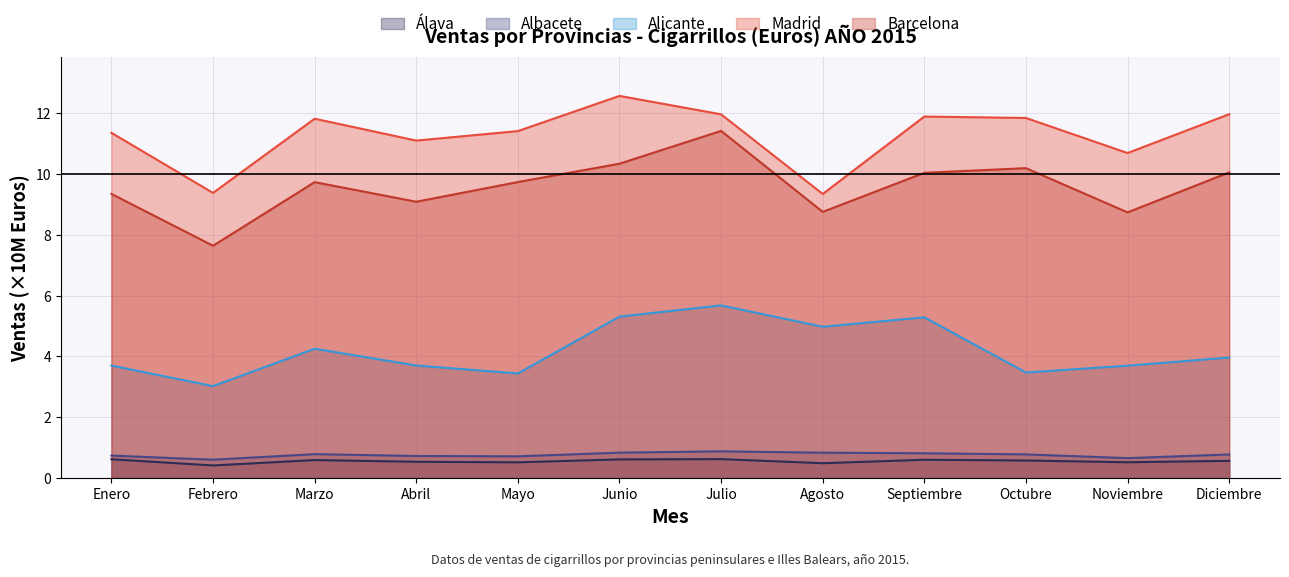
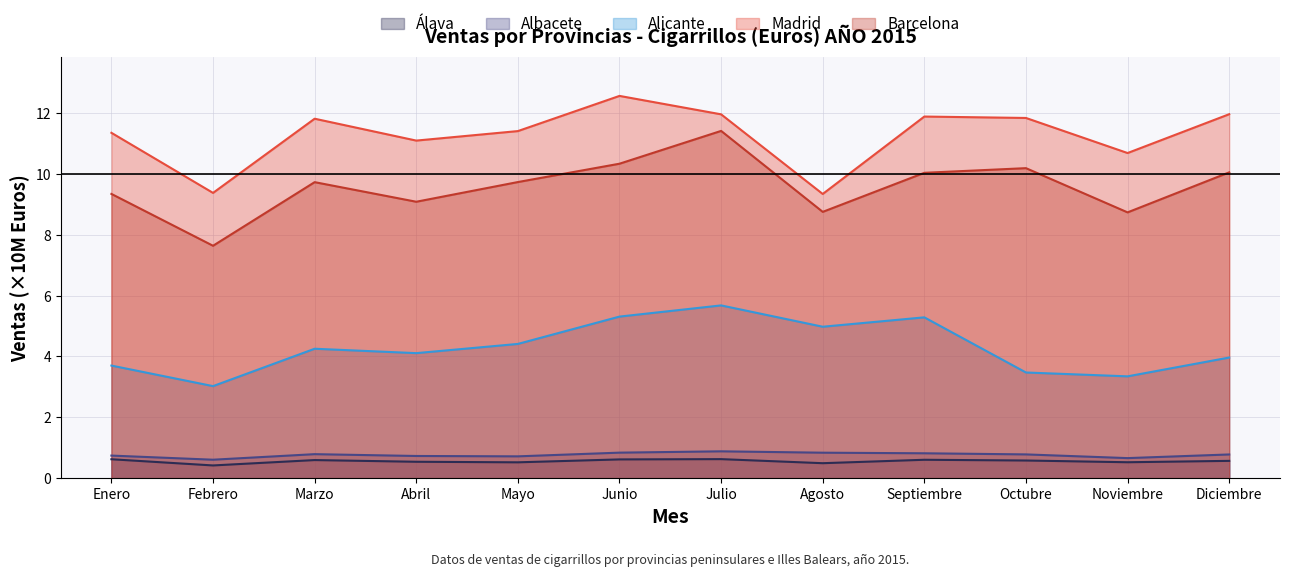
Alicante, Abril: 3.7 -> 4.1
Alicante, Mayo: 3.4 -> 4.4
Alicante, Noviembre: 3.7 -> 3.3
